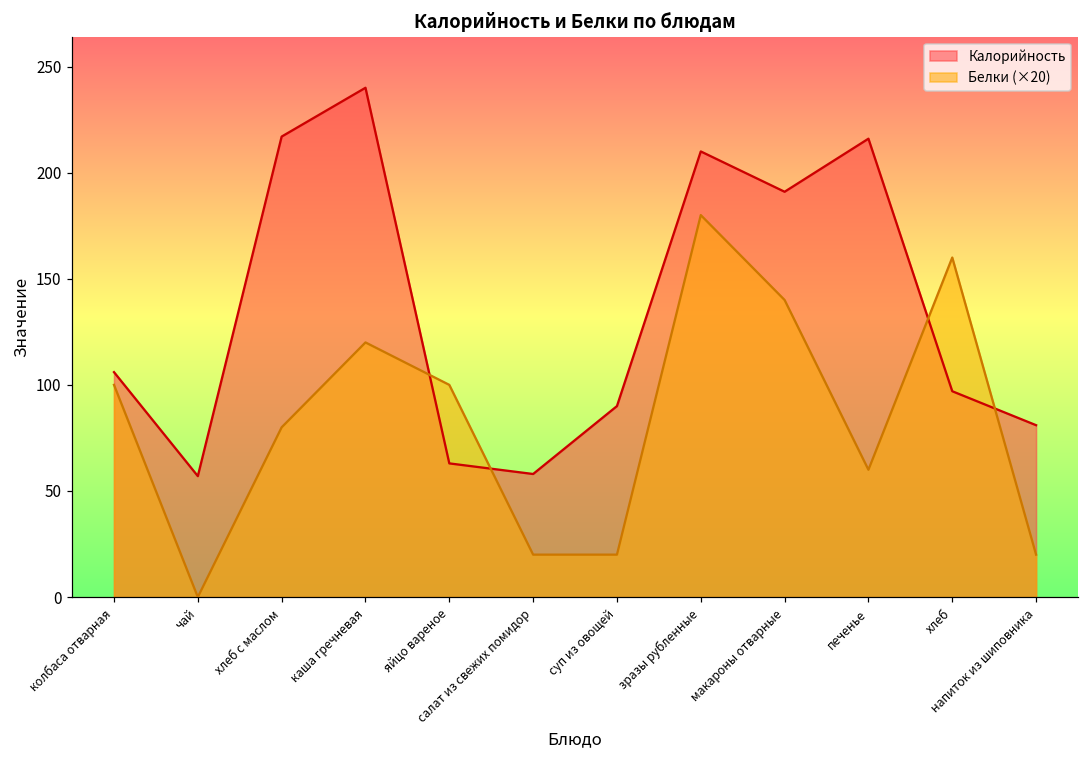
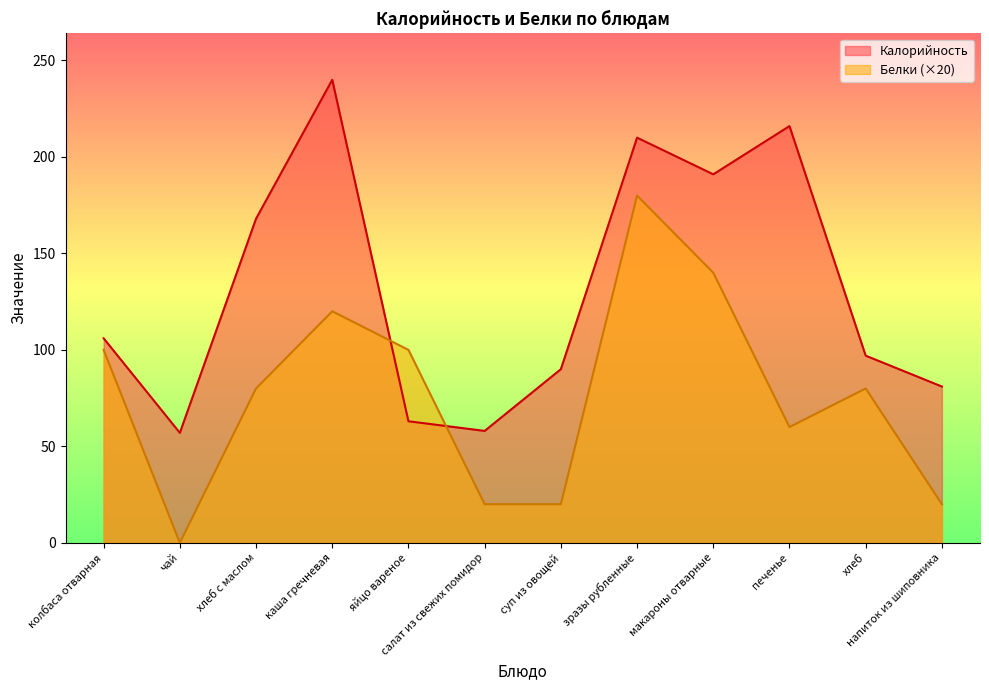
Калорийность, хлеб с маслом: 217 -> 168
Белки (×20), хлеб: 160 -> 80
